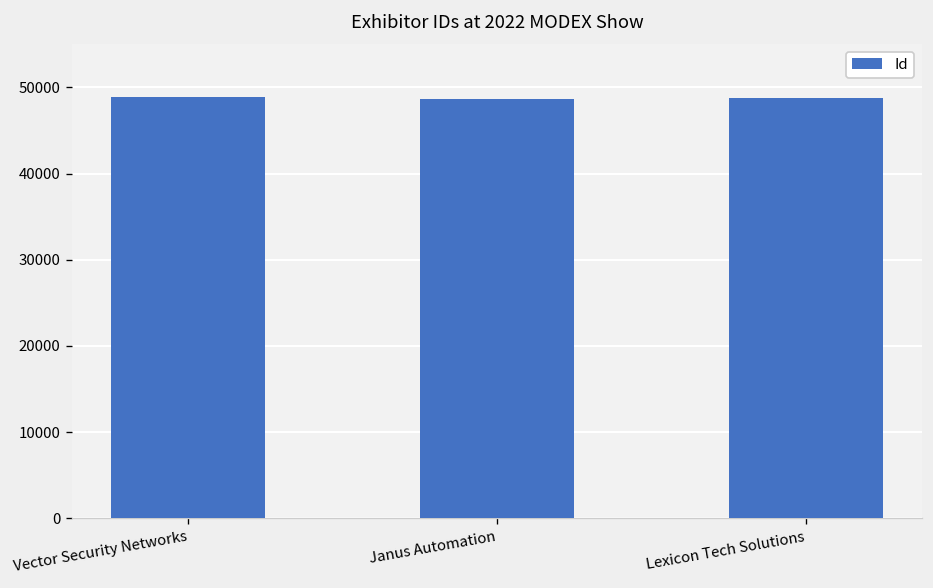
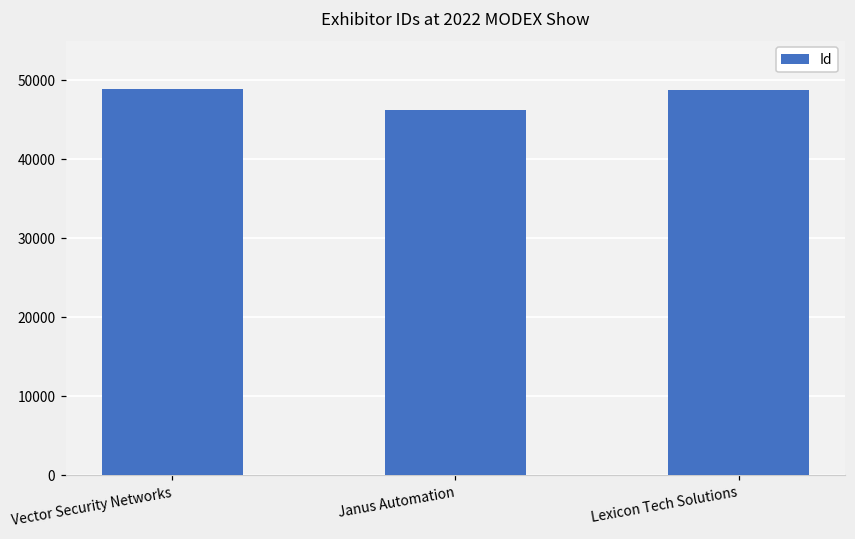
Janus Automation: 49000 -> 46000
